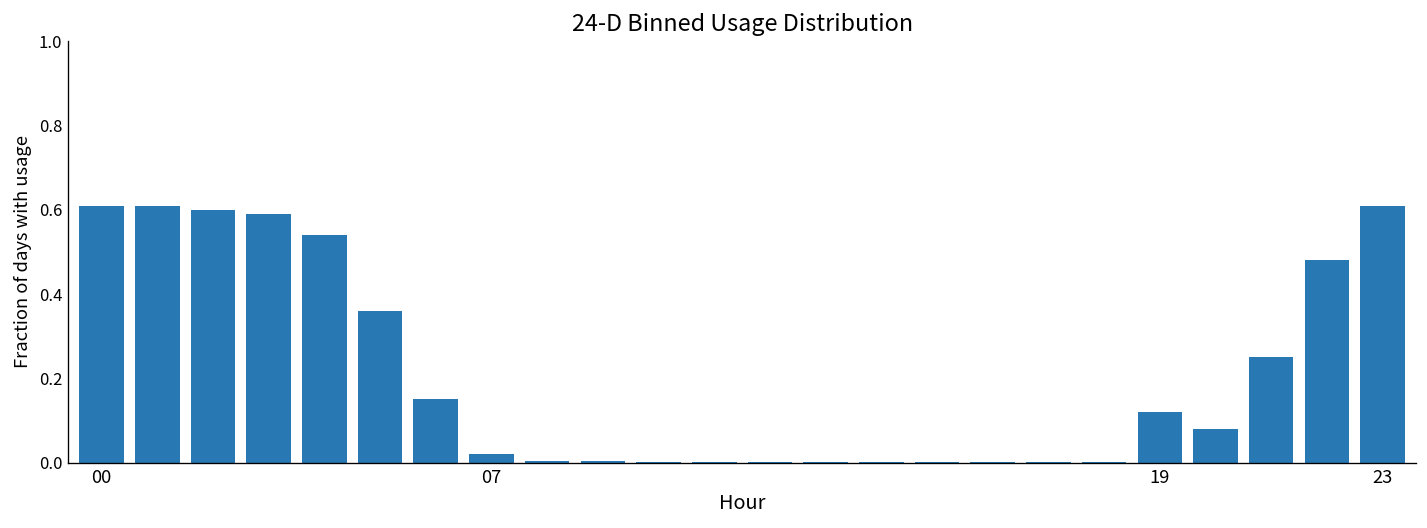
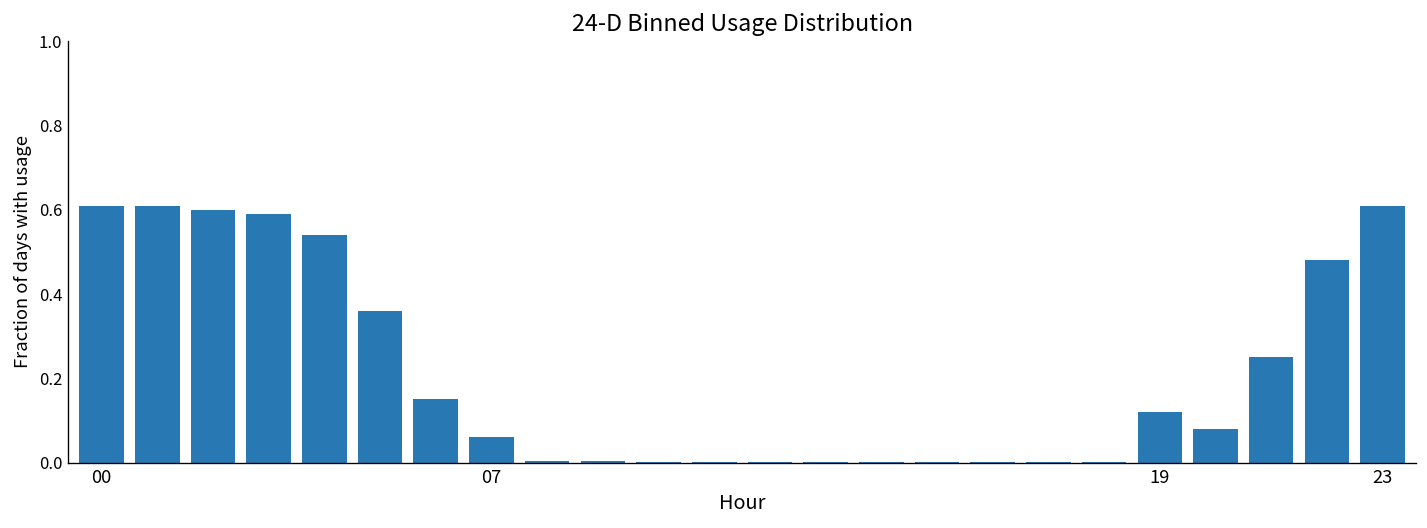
07: 0.02 -> 0.06
